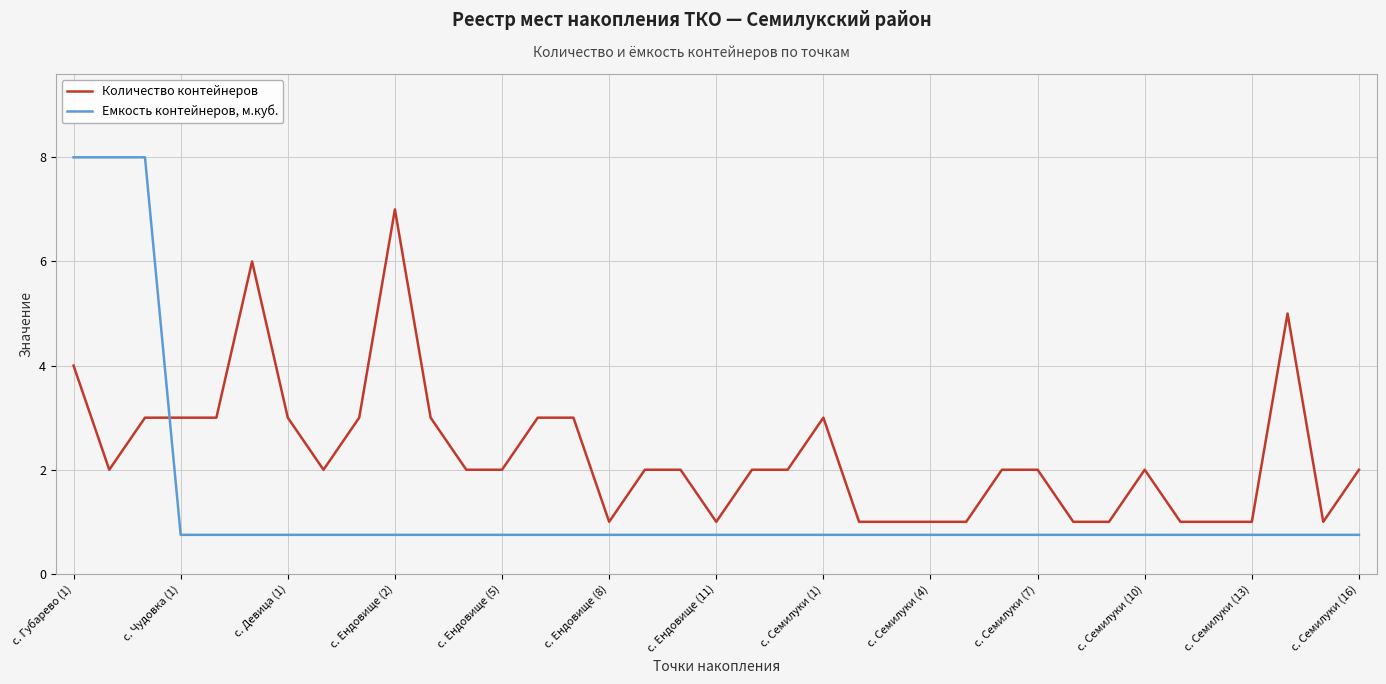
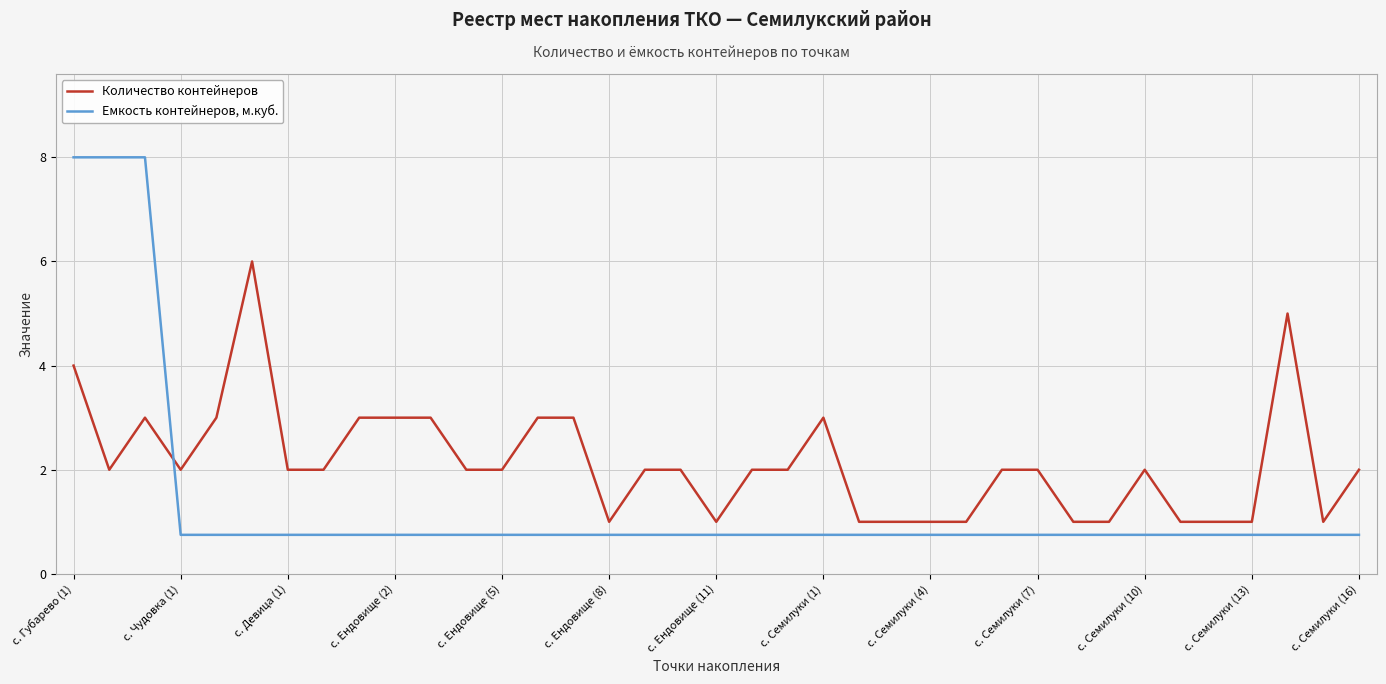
Количество контейнеров, с. Чудовка (1): 3 -> 2
Количество контейнеров, с. Девица (1): 3 -> 2
Количество контейнеров, с. Ендовище (2): 7 -> 3
